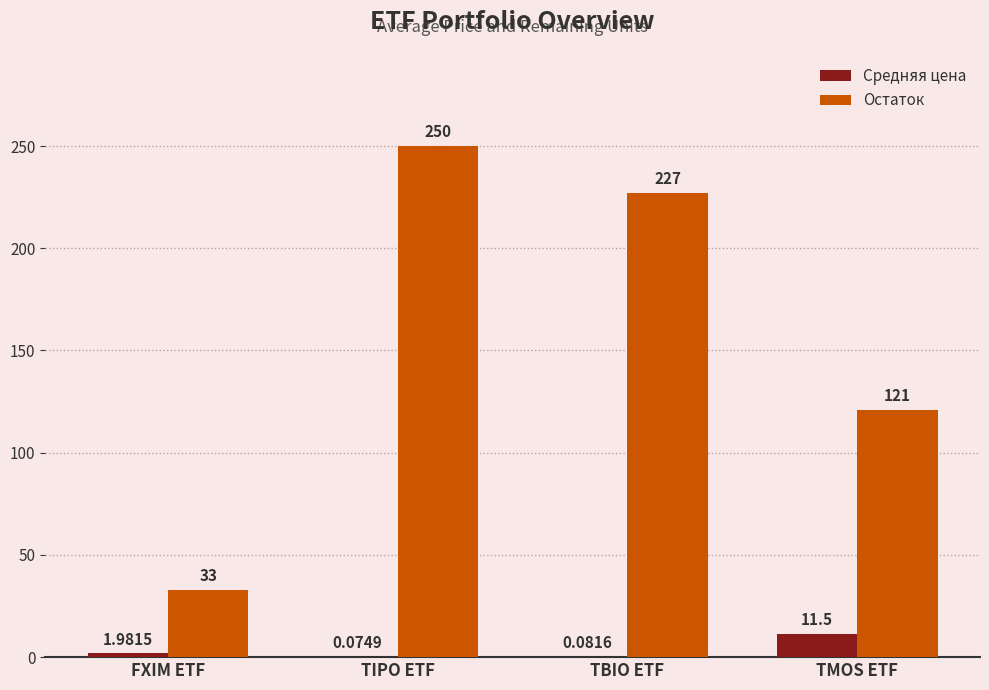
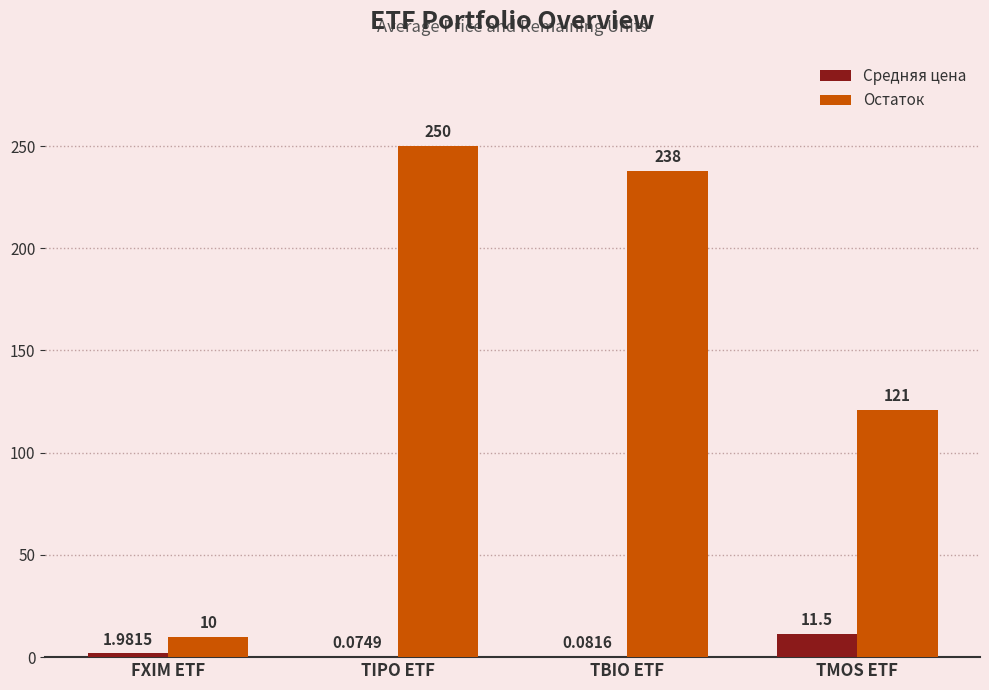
Остаток, FXIM ETF: 33 -> 10
Остаток, TBIO ETF: 227 -> 238
